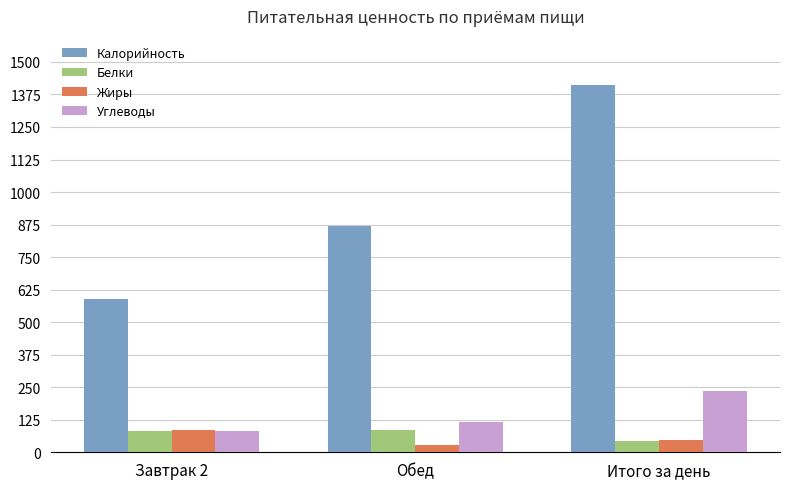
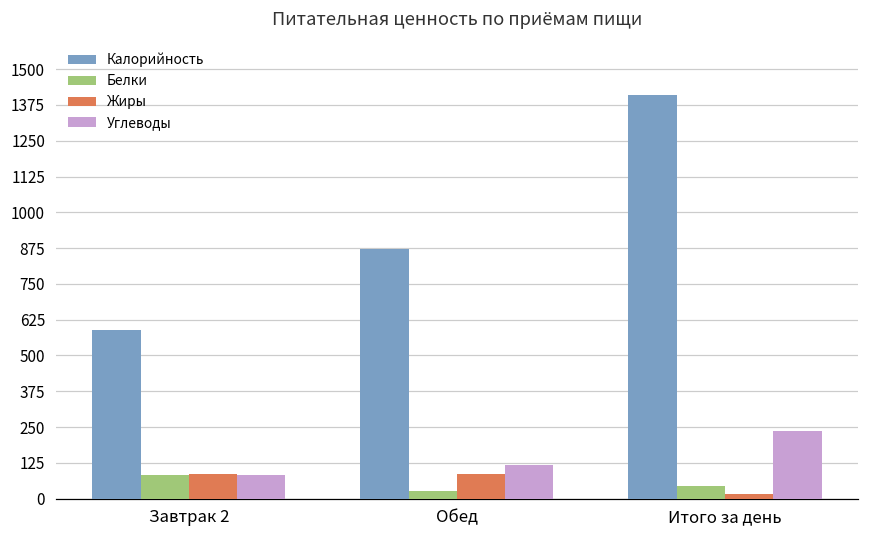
Белки, Обед: 80 -> 30
Жиры, Обед: 30 -> 90
Жиры, Итого за день: 50 -> 20
